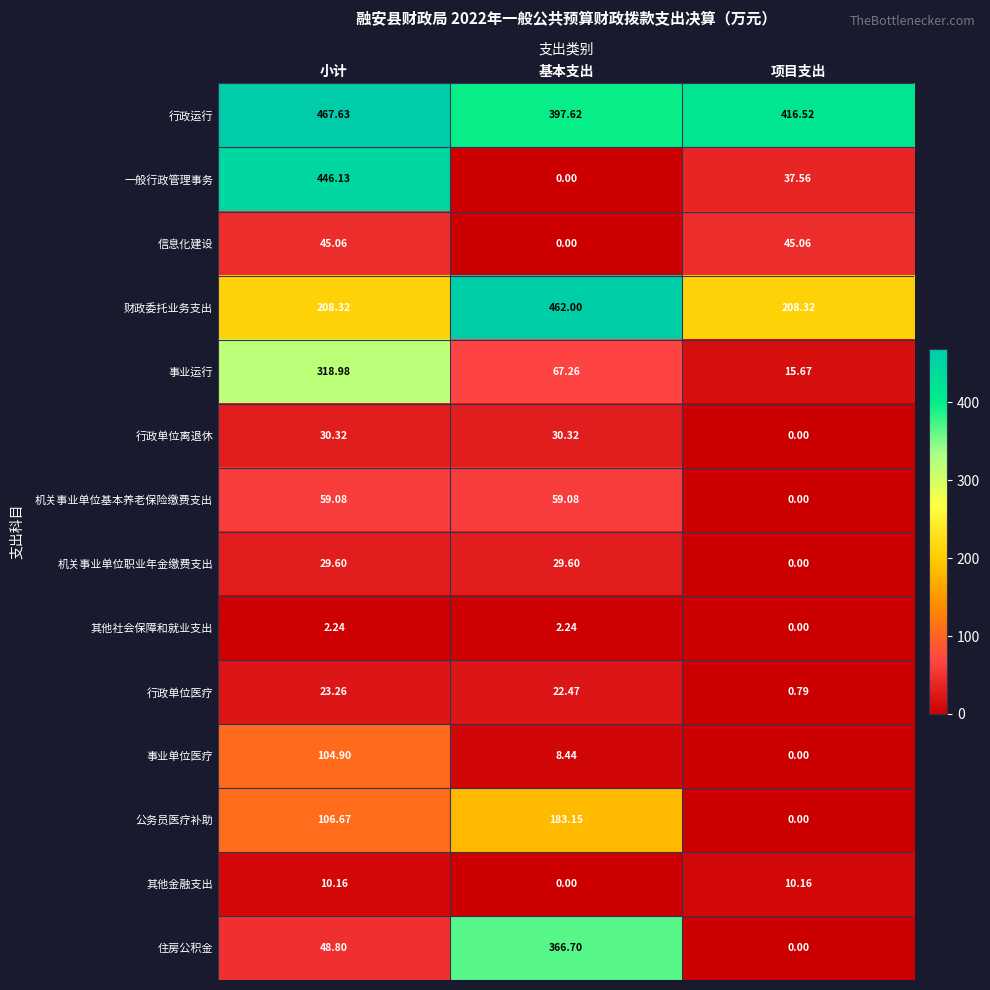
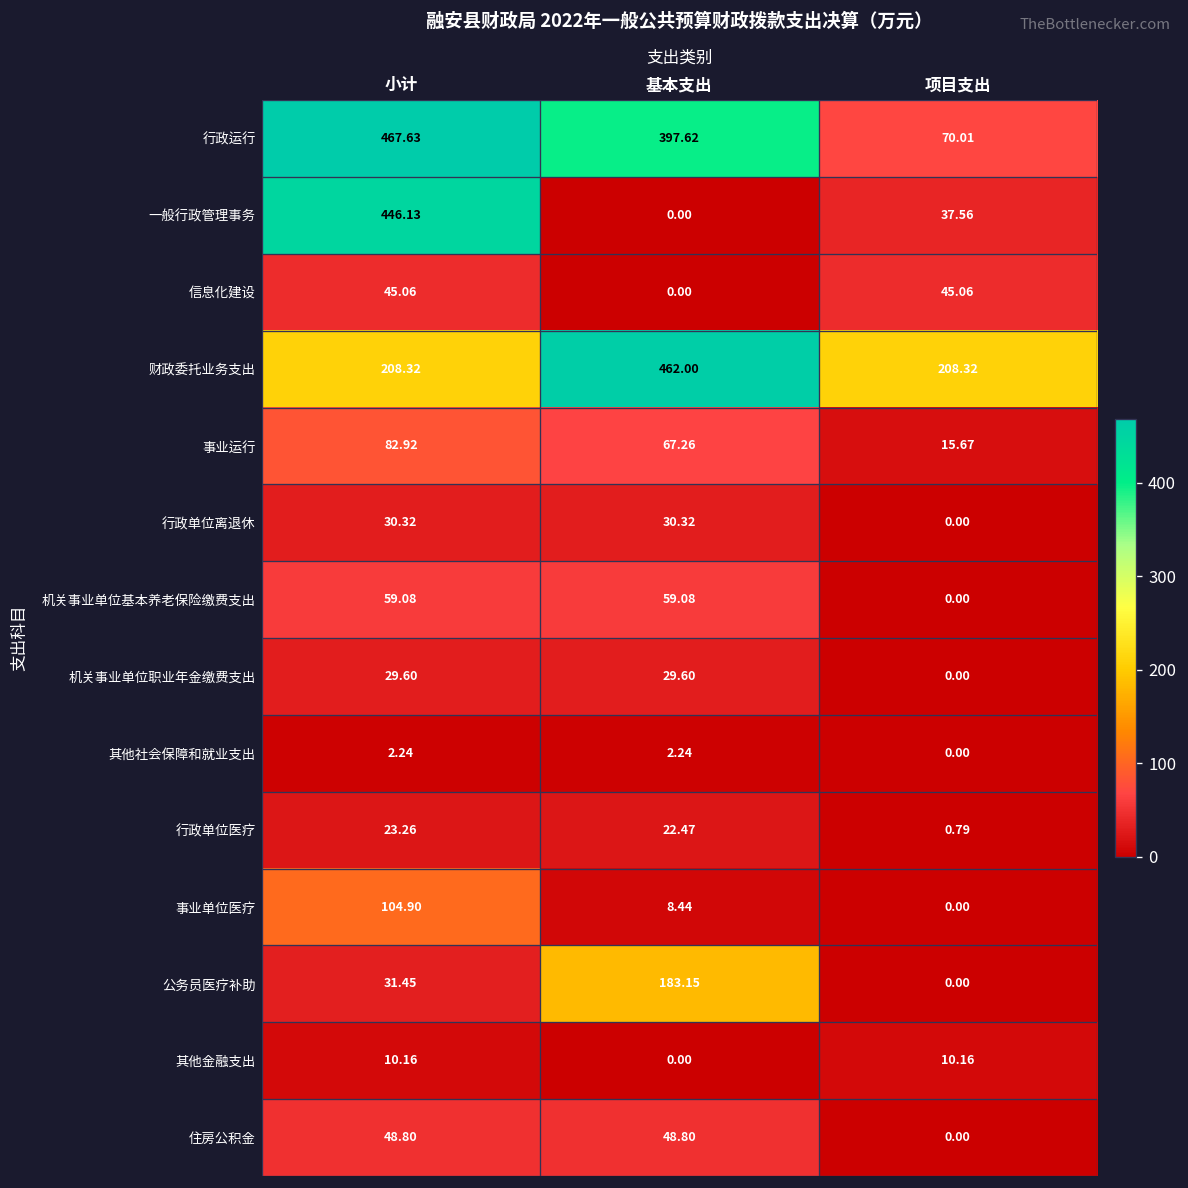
行政运行, 项目支出: 416.52 -> 70.01
事业运行, 小计: 318.98 -> 82.92
公务员医疗补助, 小计: 106.67 -> 31.45
住房公积金, 基本支出: 366.70 -> 48.80
